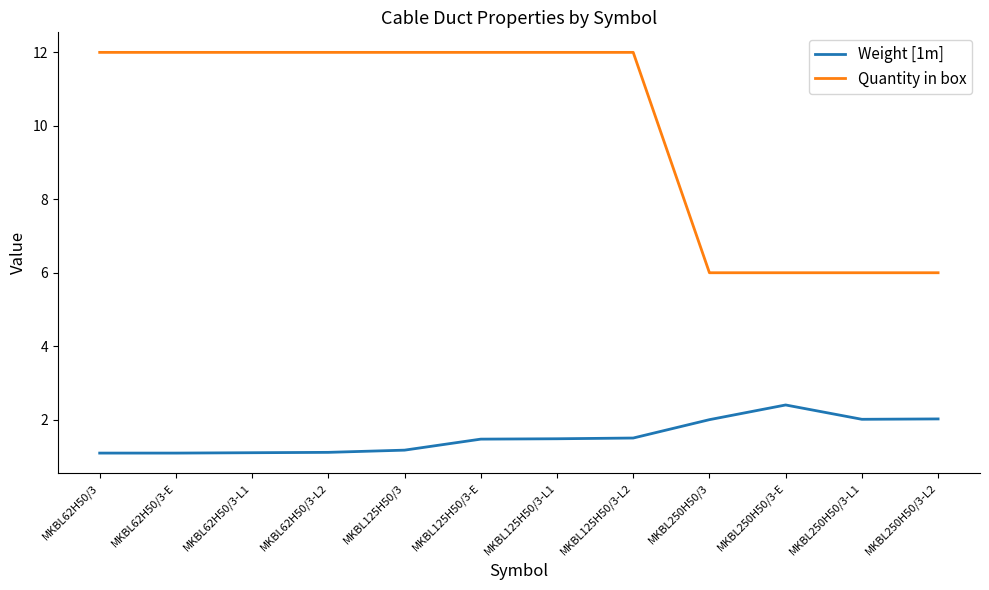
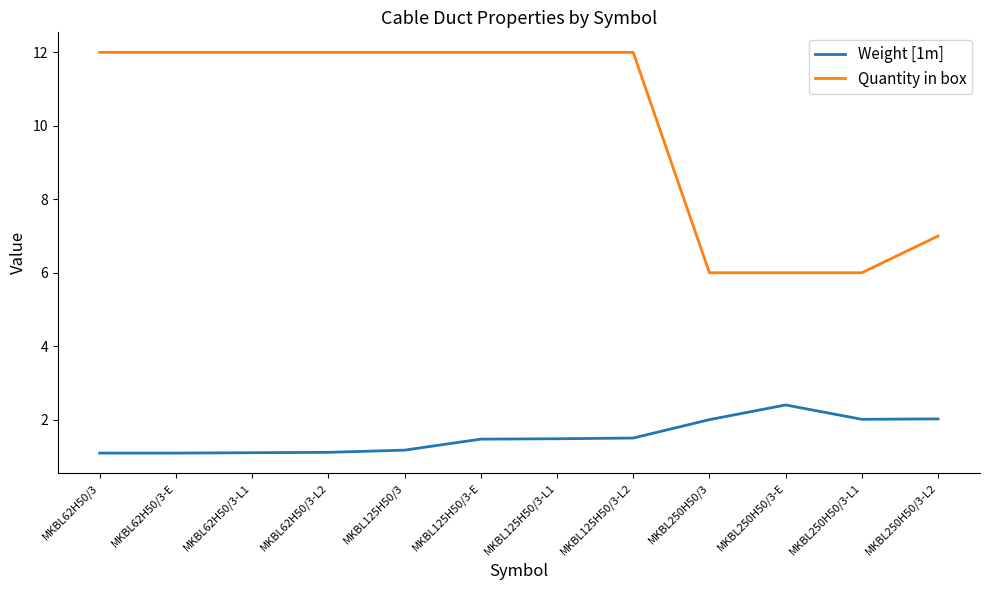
Quantity in box, MKBL250H50/3-L2: 6 -> 7
